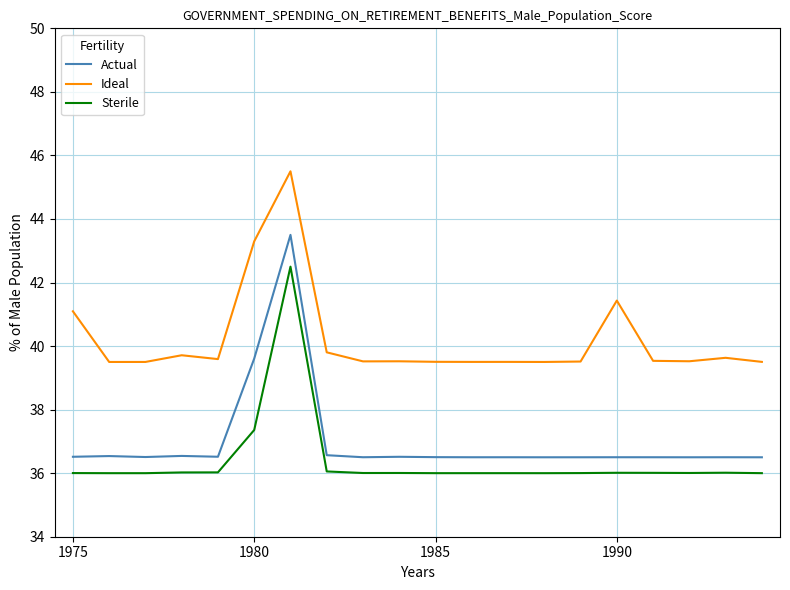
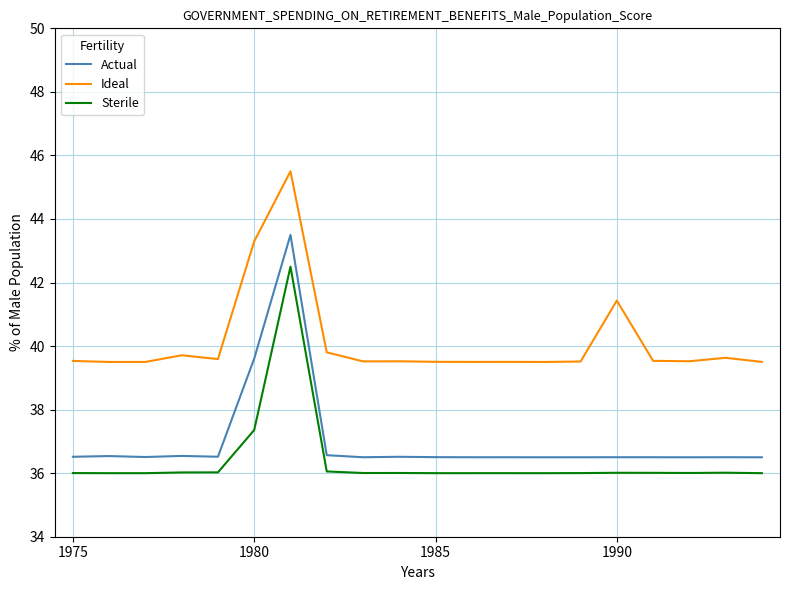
Ideal, 1975: 41.1 -> 39.5
